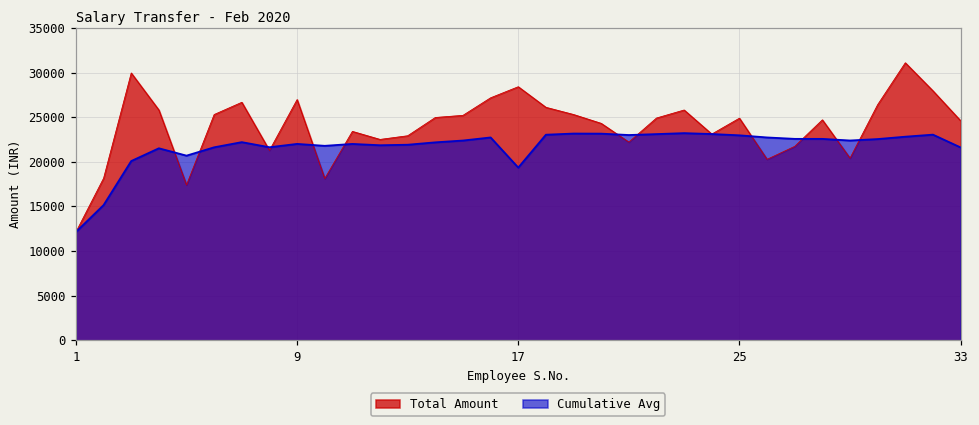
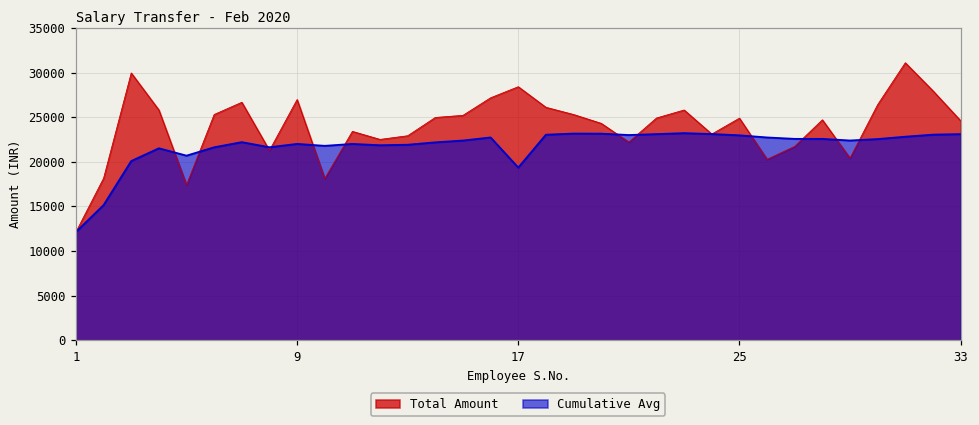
Cumulative Avg, 33: 22000 -> 23000
